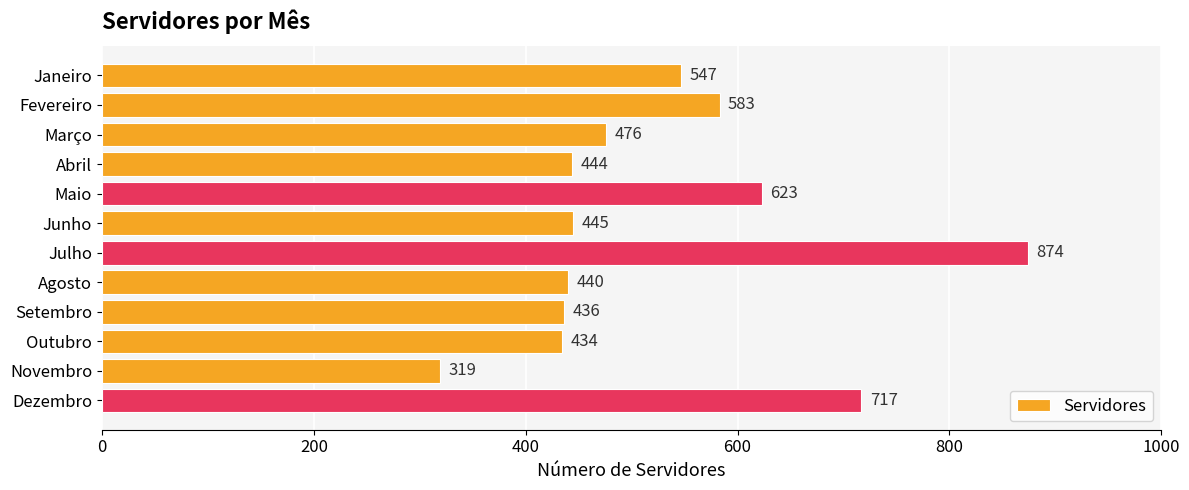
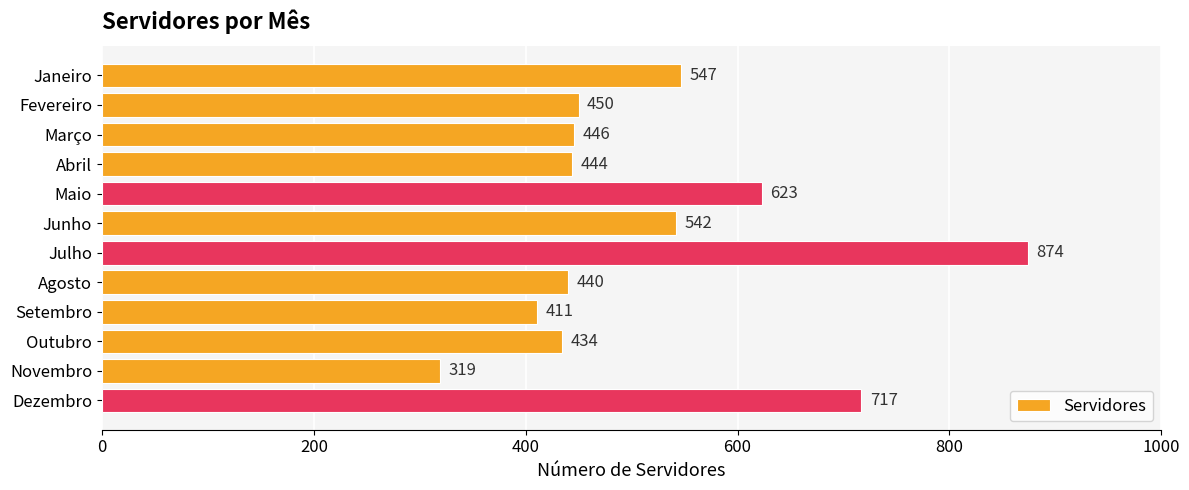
Fevereiro: 583 -> 450
Março: 476 -> 446
Junho: 445 -> 542
Setembro: 436 -> 411
